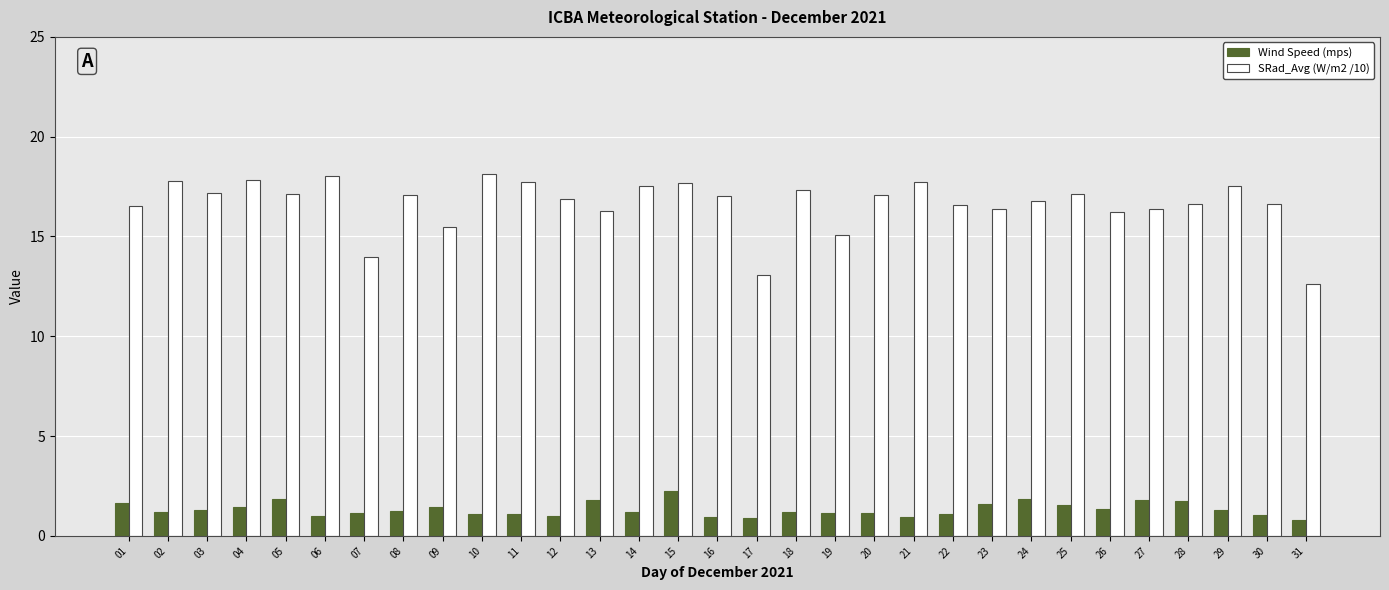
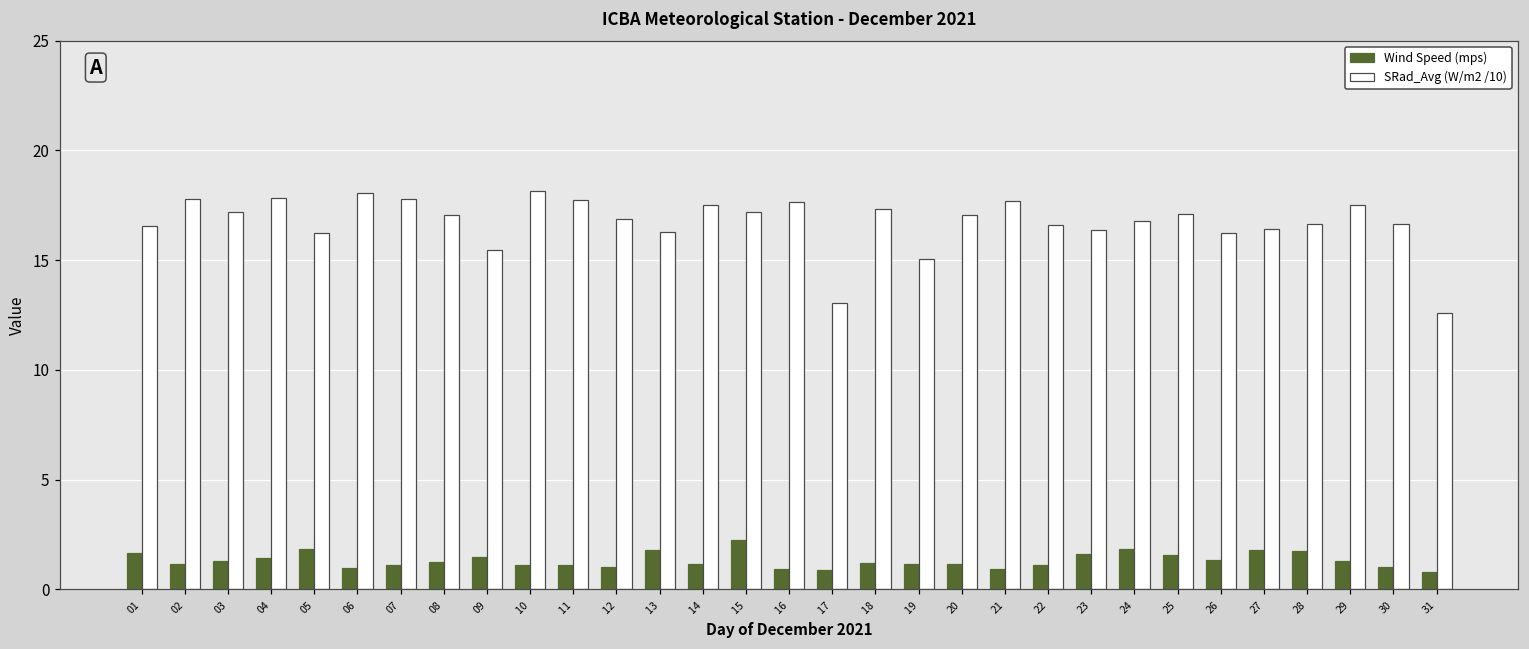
SRad_Avg (W/m2 /10), 05: 17.1 -> 16.2
SRad_Avg (W/m2 /10), 07: 14.0 -> 17.8
SRad_Avg (W/m2 /10), 15: 17.7 -> 17.2
SRad_Avg (W/m2 /10), 16: 17.0 -> 17.7
